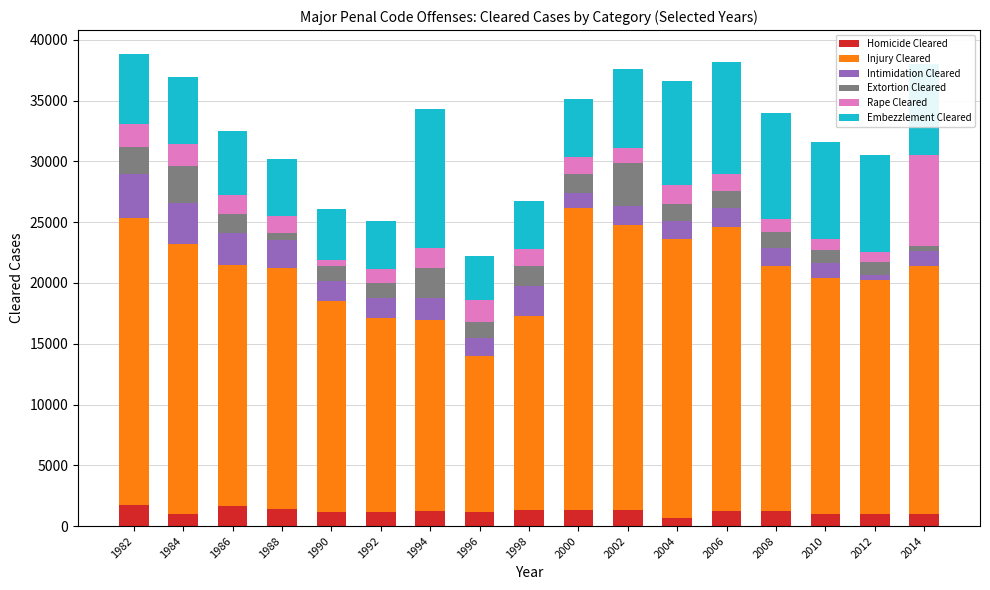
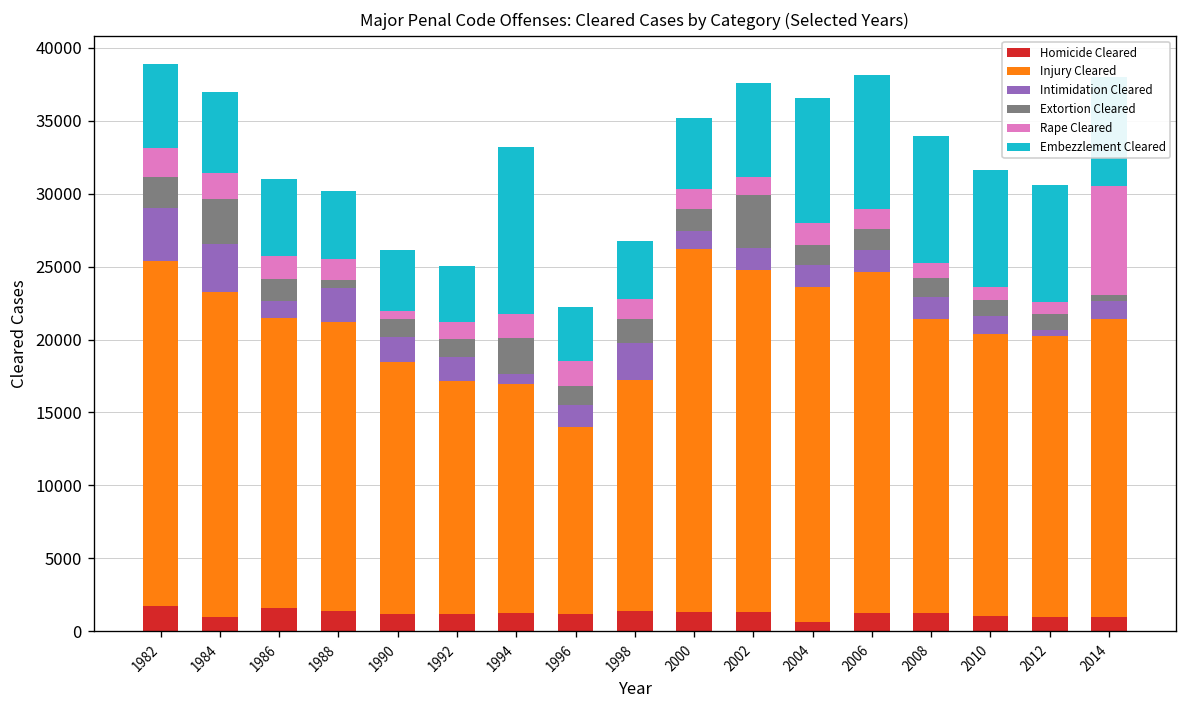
Intimidation Cleared, 1986: 2700 -> 1200
Intimidation Cleared, 1994: 1800 -> 700
